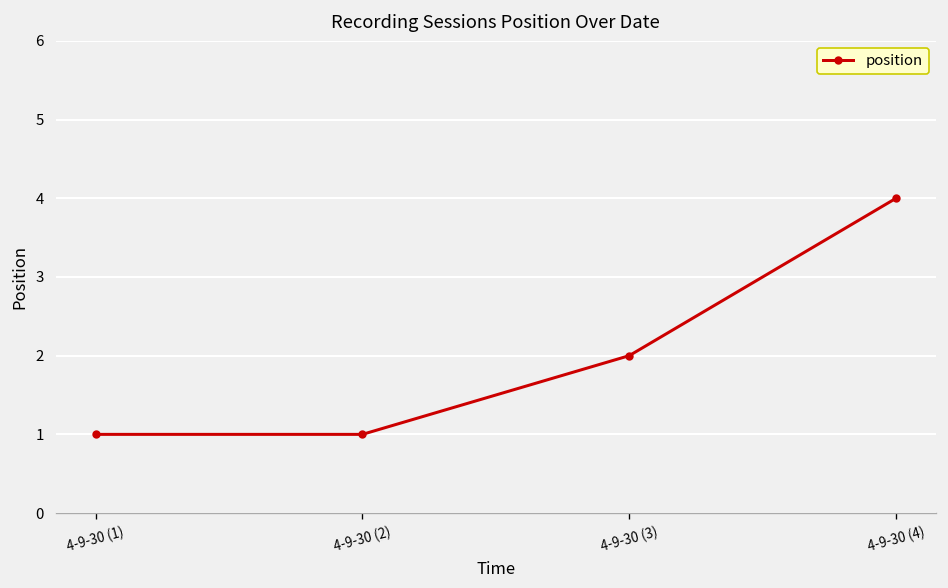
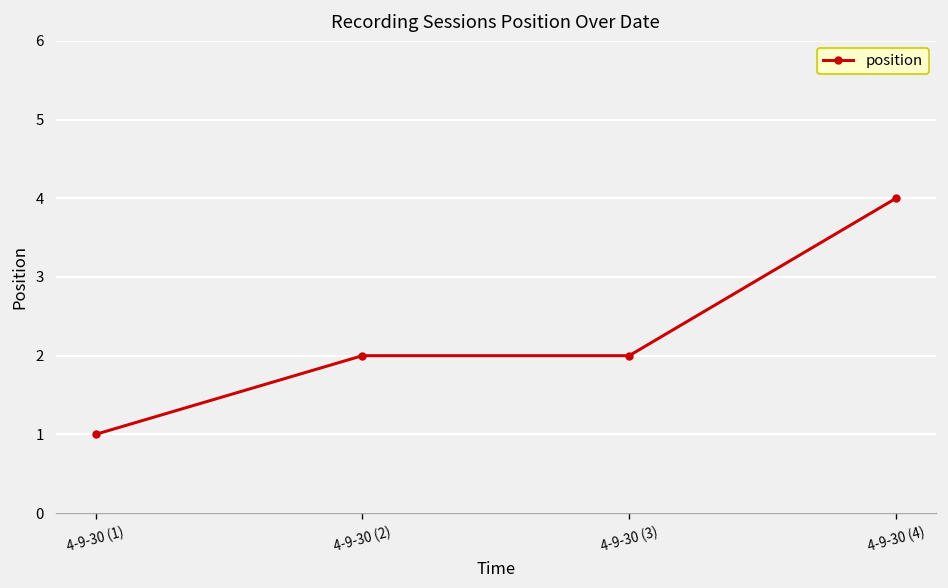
4-9-30 (2): 1 -> 2
